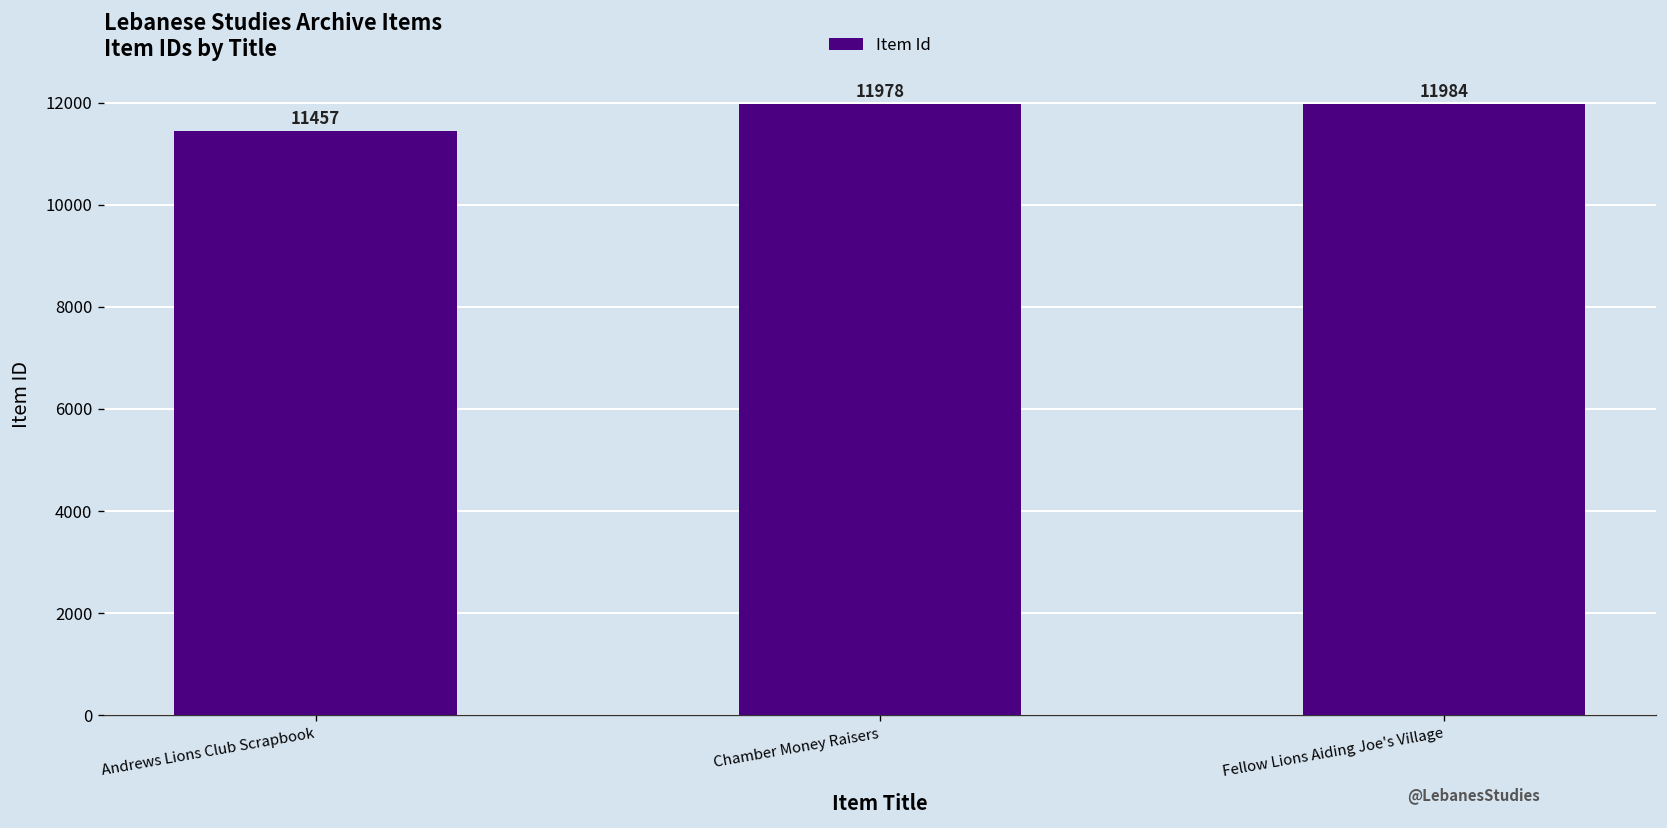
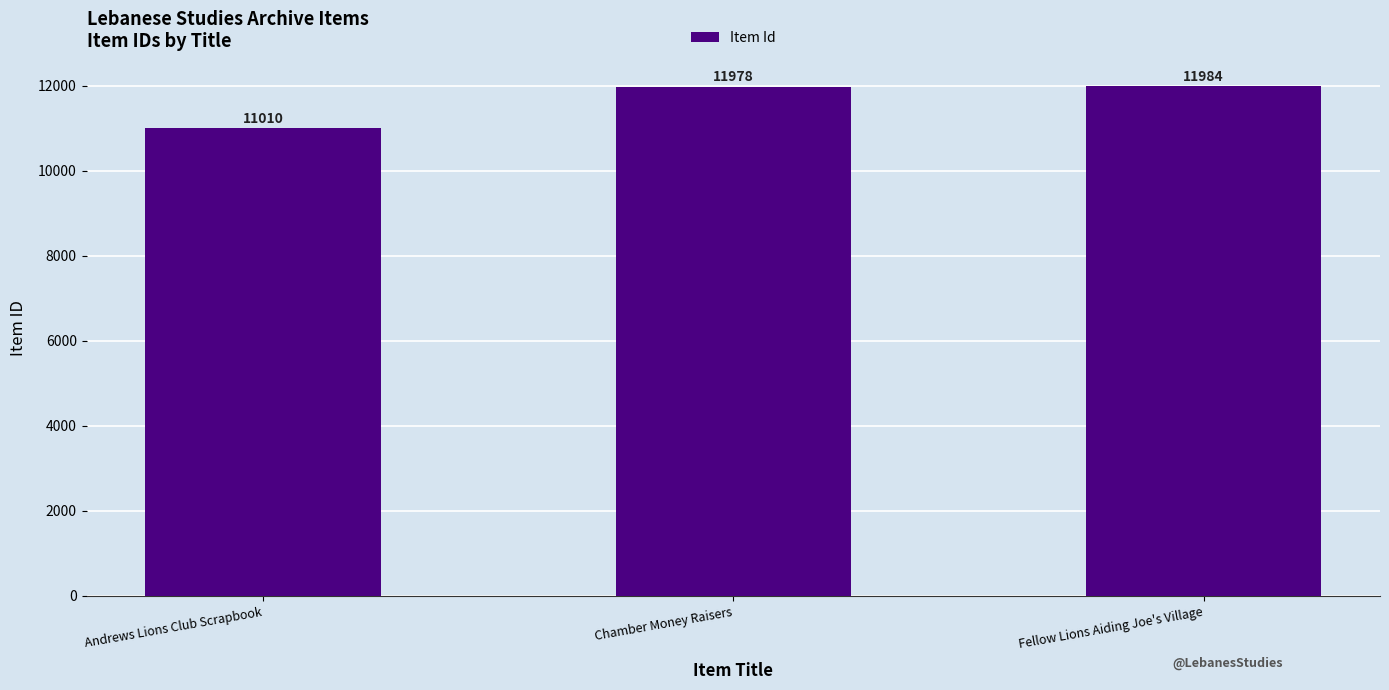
Andrews Lions Club Scrapbook: 11457 -> 11010
